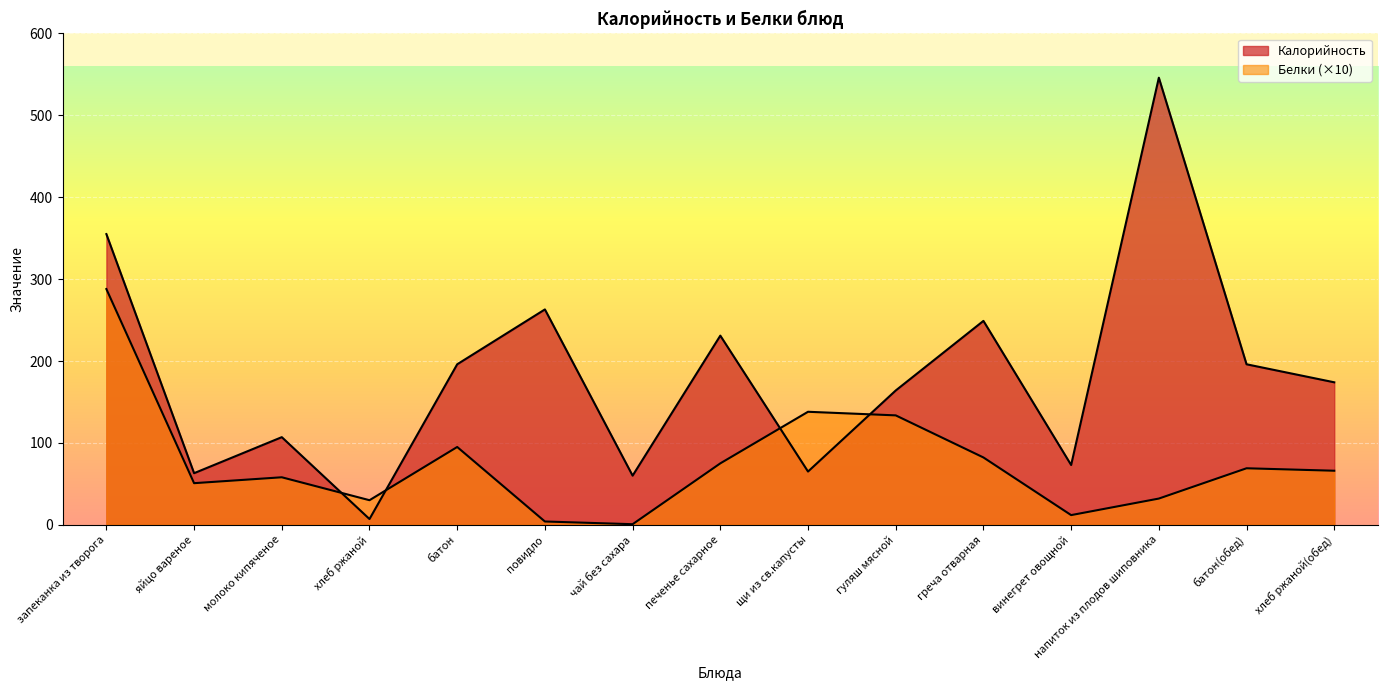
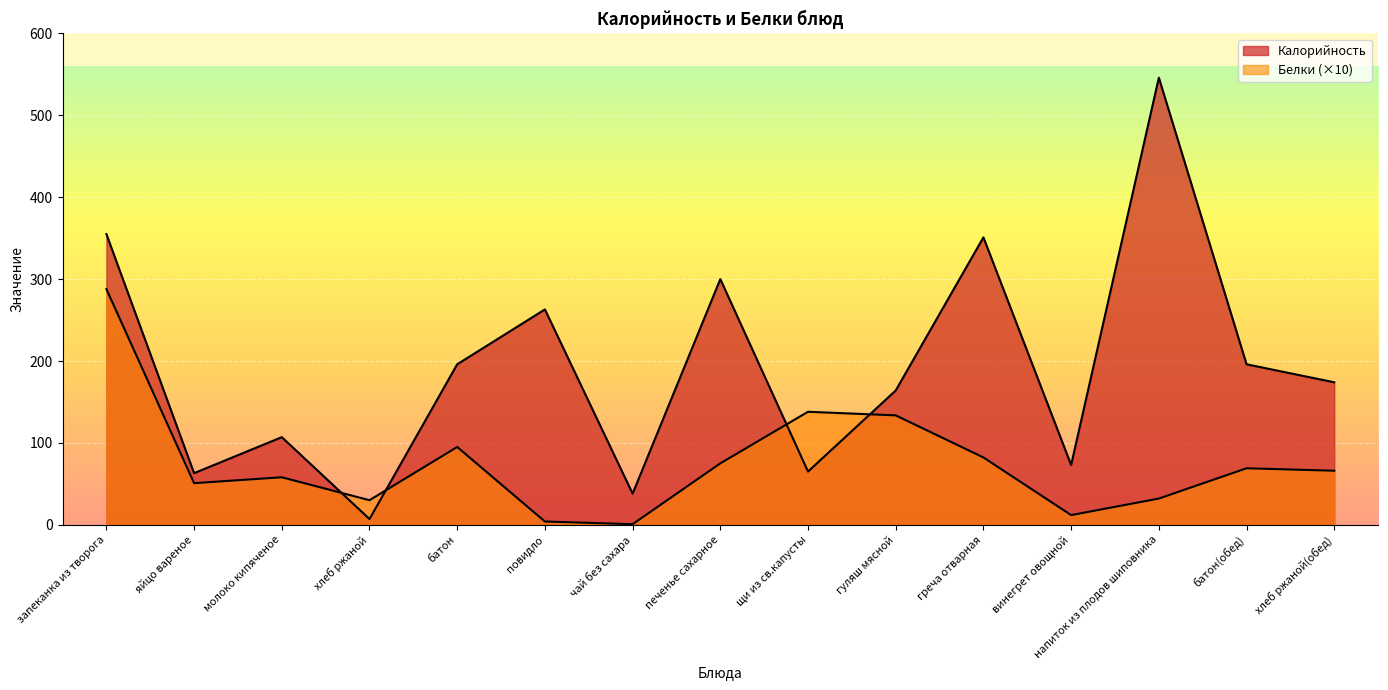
Калорийность, чай без сахара: 60 -> 40
Калорийность, печенье сахарное: 230 -> 300
Калорийность, греча отварная: 250 -> 350
